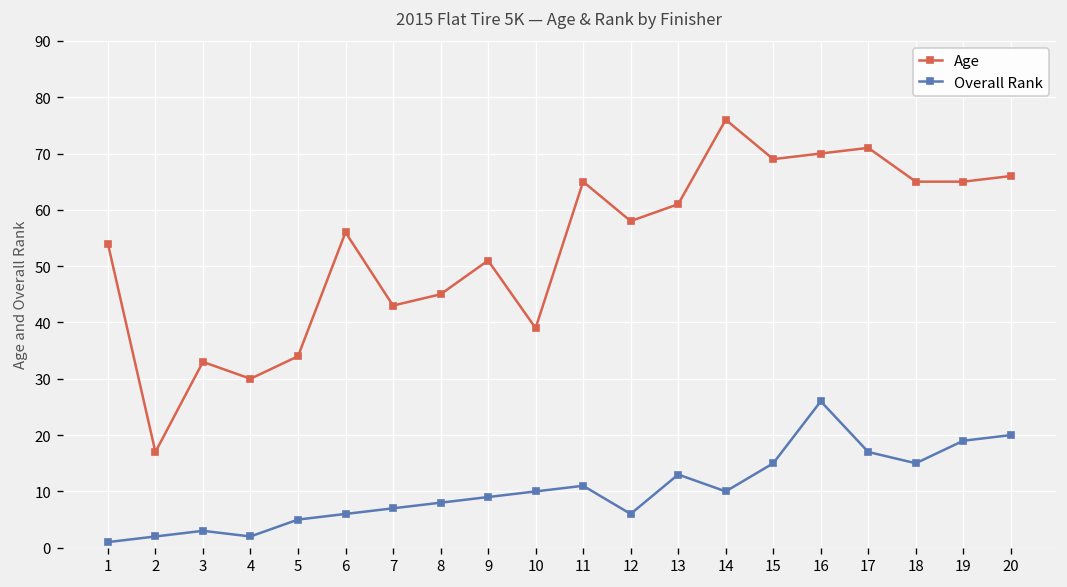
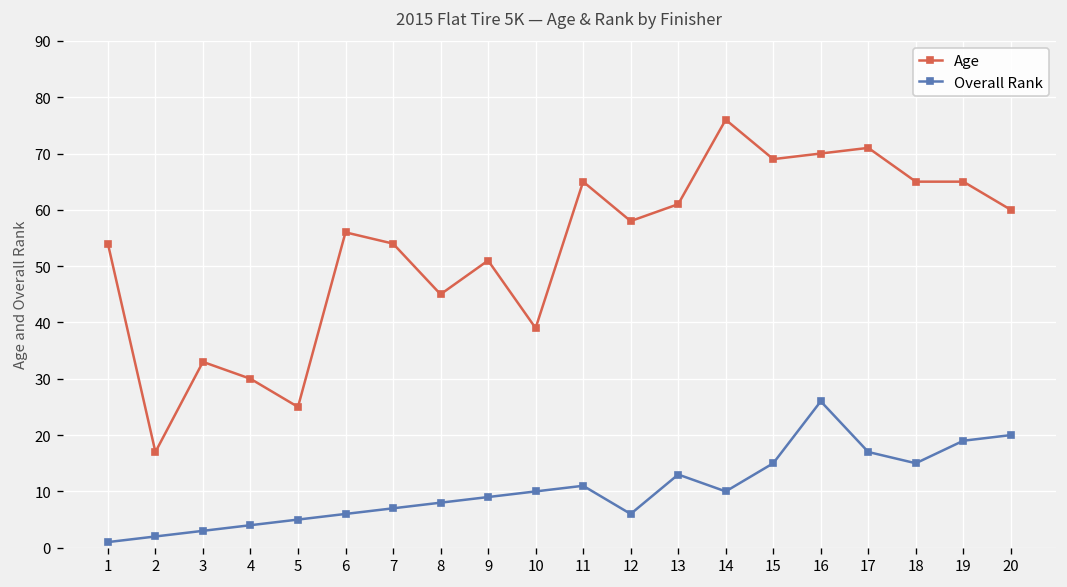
Overall Rank, 4: 2 -> 4
Age, 5: 34 -> 25
Age, 7: 43 -> 54
Age, 20: 66 -> 60
